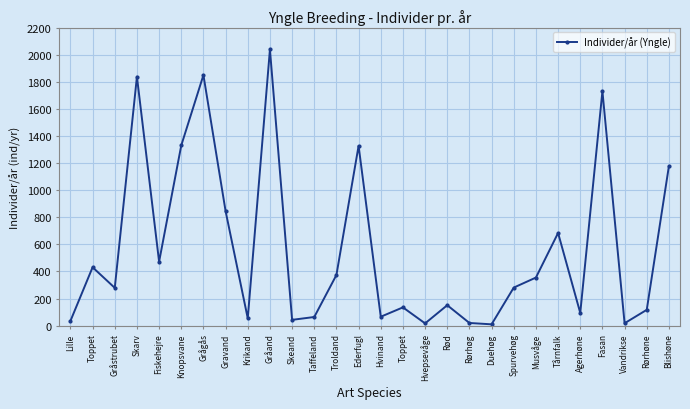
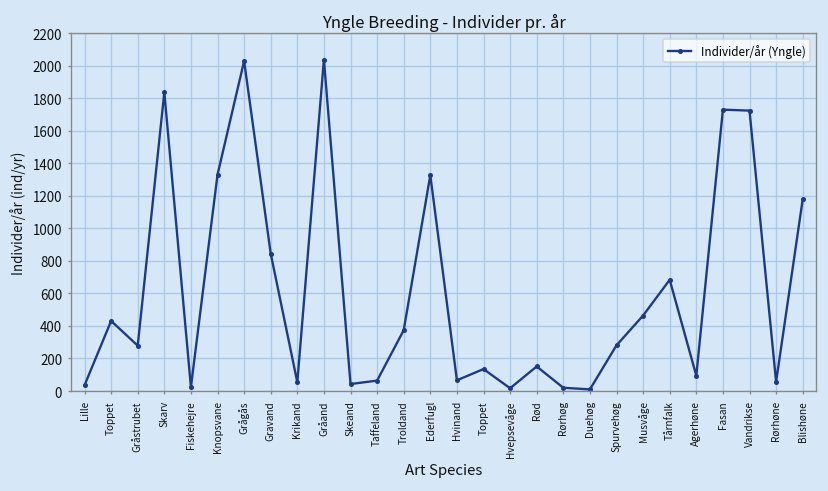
Fiskehejre: 470 -> 20
Grågås: 1850 -> 2030
Musvåge: 360 -> 460
Vandrikse: 20 -> 1720
Rørhøne: 120 -> 60
